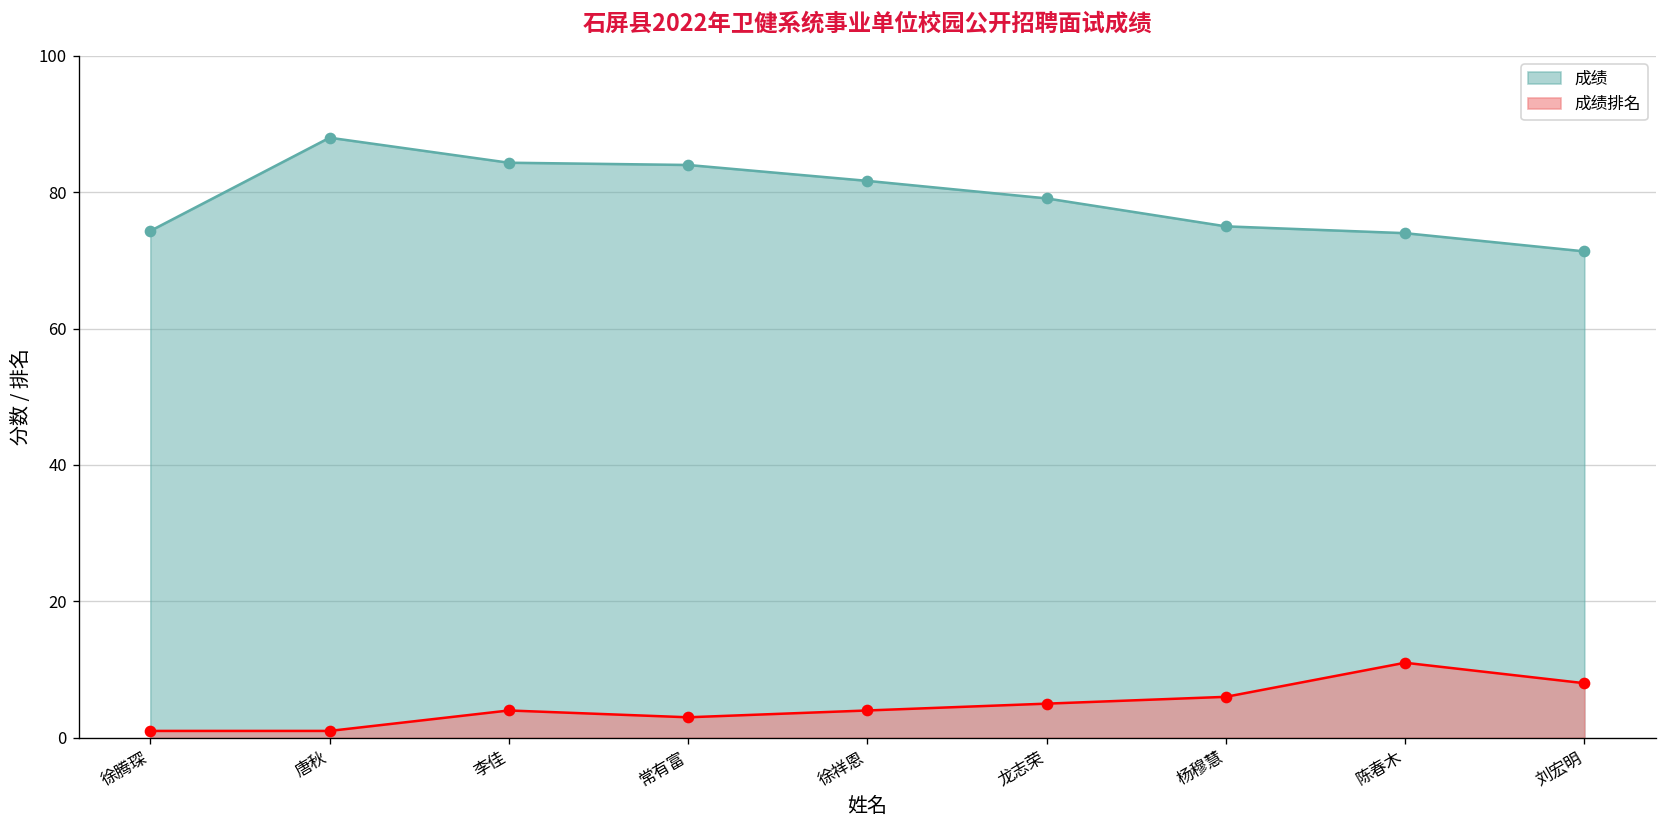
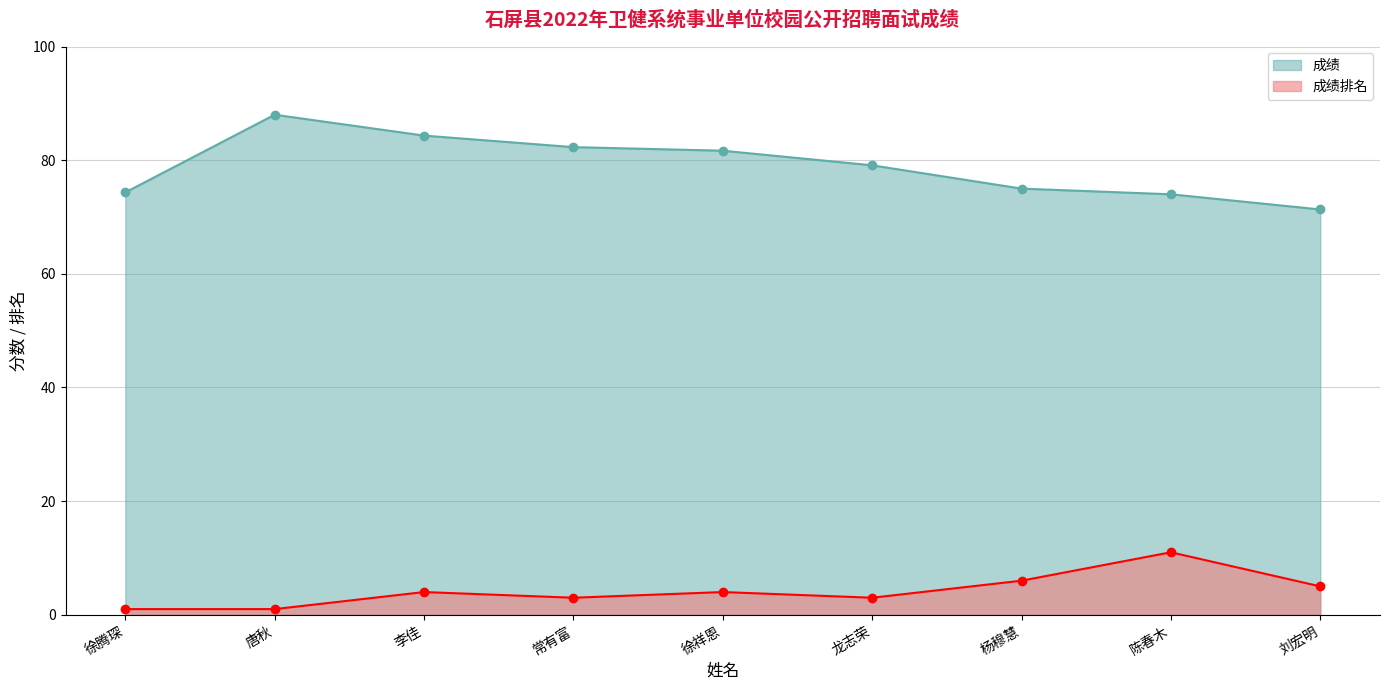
成绩, 常有富: 84 -> 82
成绩排名, 龙志荣: 5 -> 3
成绩排名, 刘宏明: 8 -> 5
